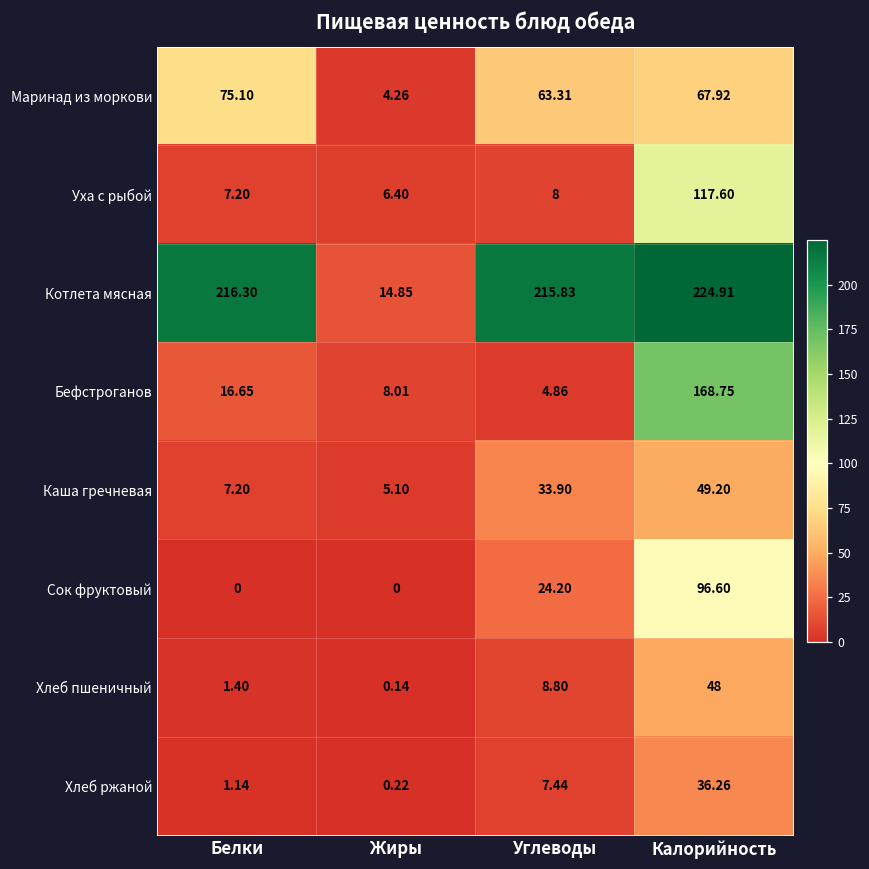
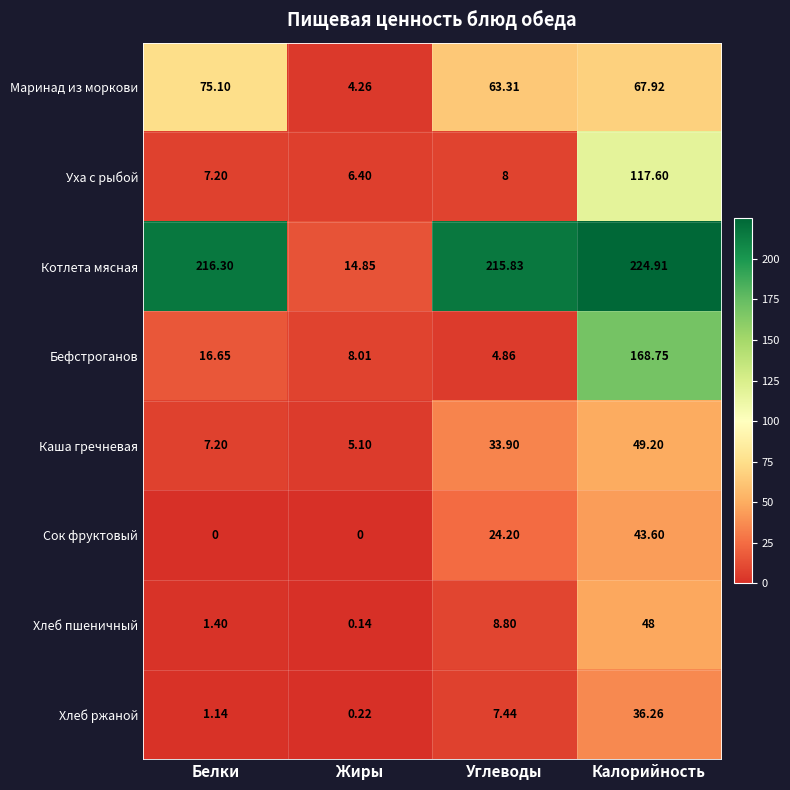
Сок фруктовый, Калорийность: 96.60 -> 43.60
